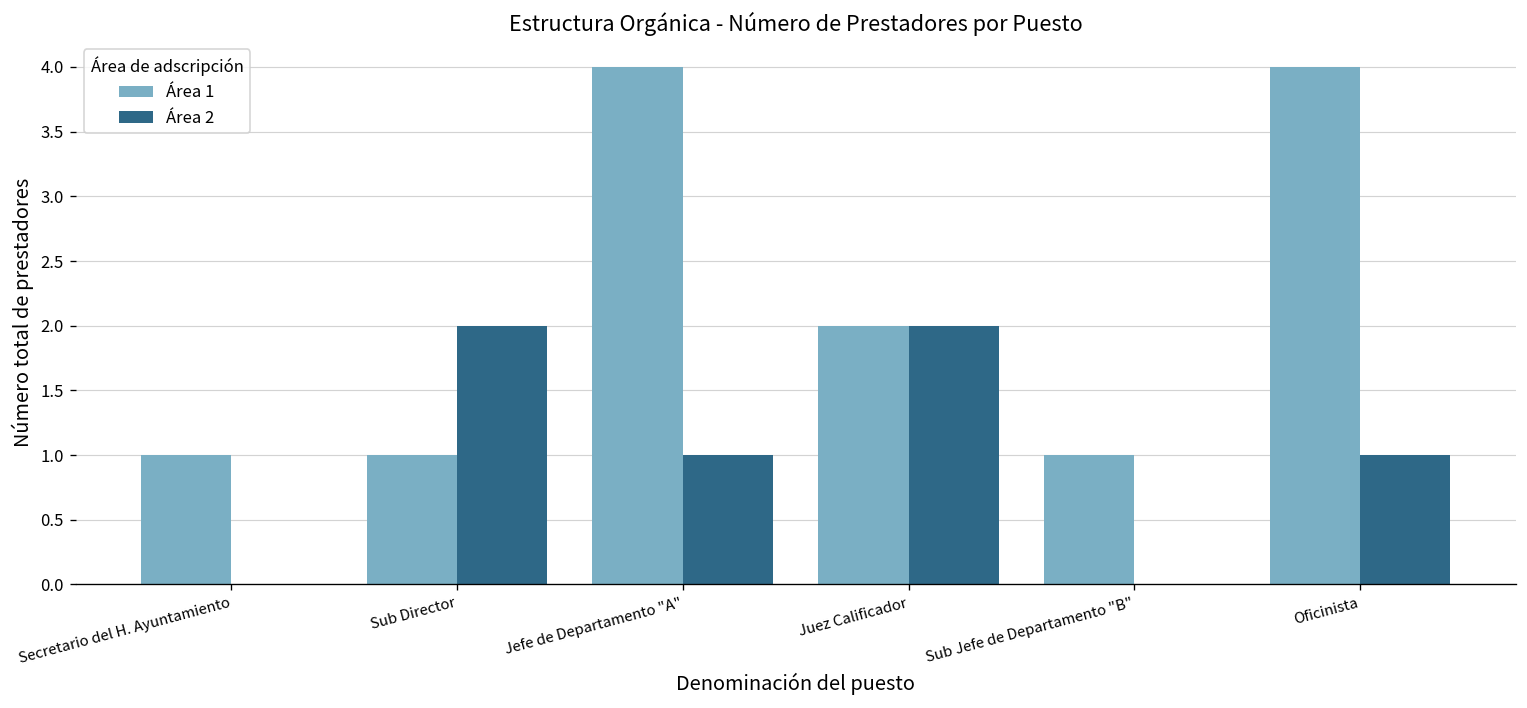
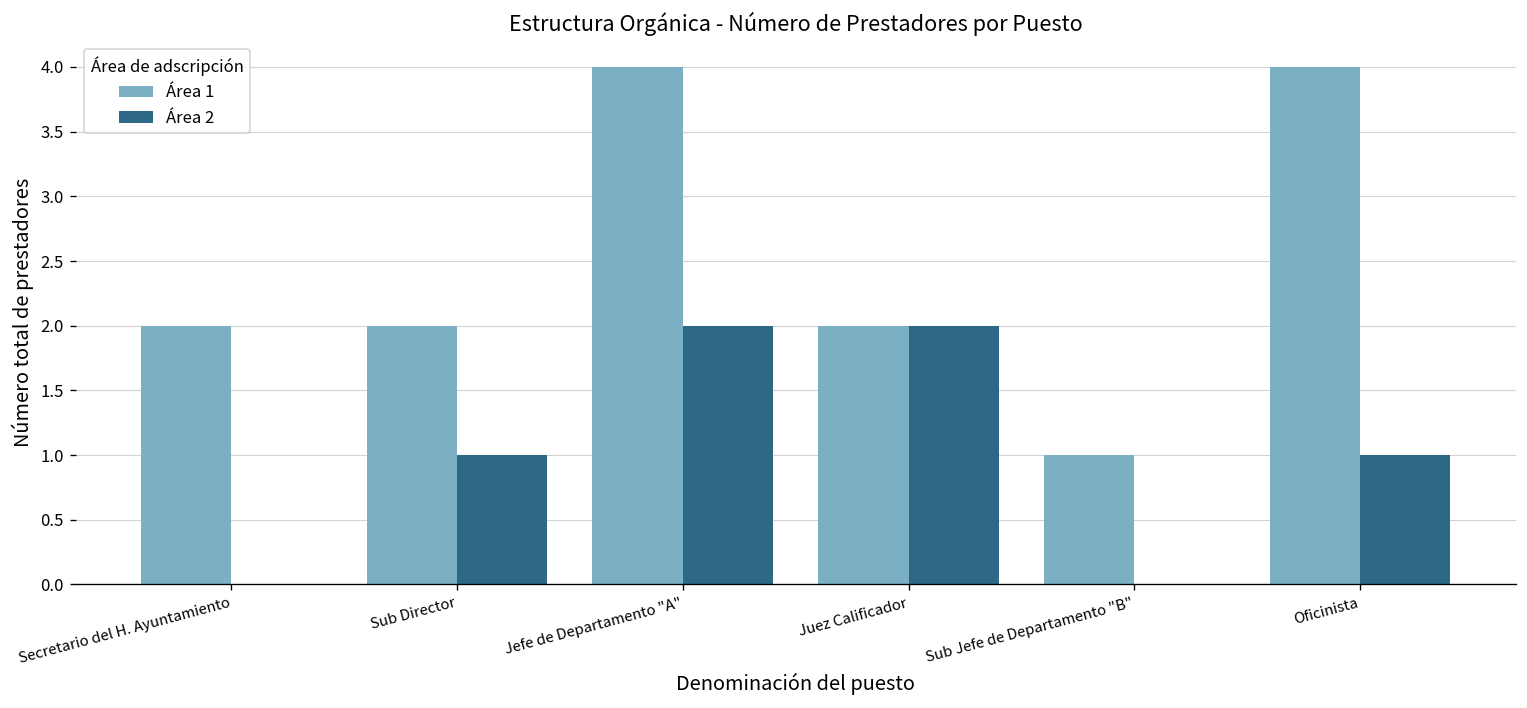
Área 1, Secretario del H. Ayuntamiento: 1 -> 2
Área 1, Sub Director: 1 -> 2
Área 2, Sub Director: 2 -> 1
Área 2, Jefe de Departamento "A": 1 -> 2
